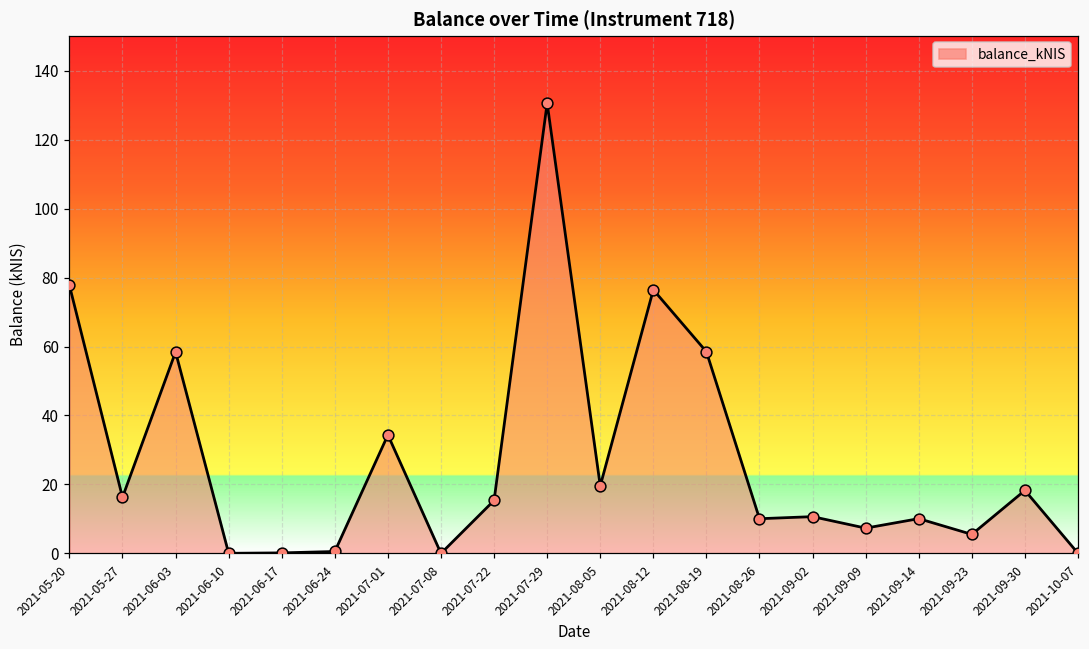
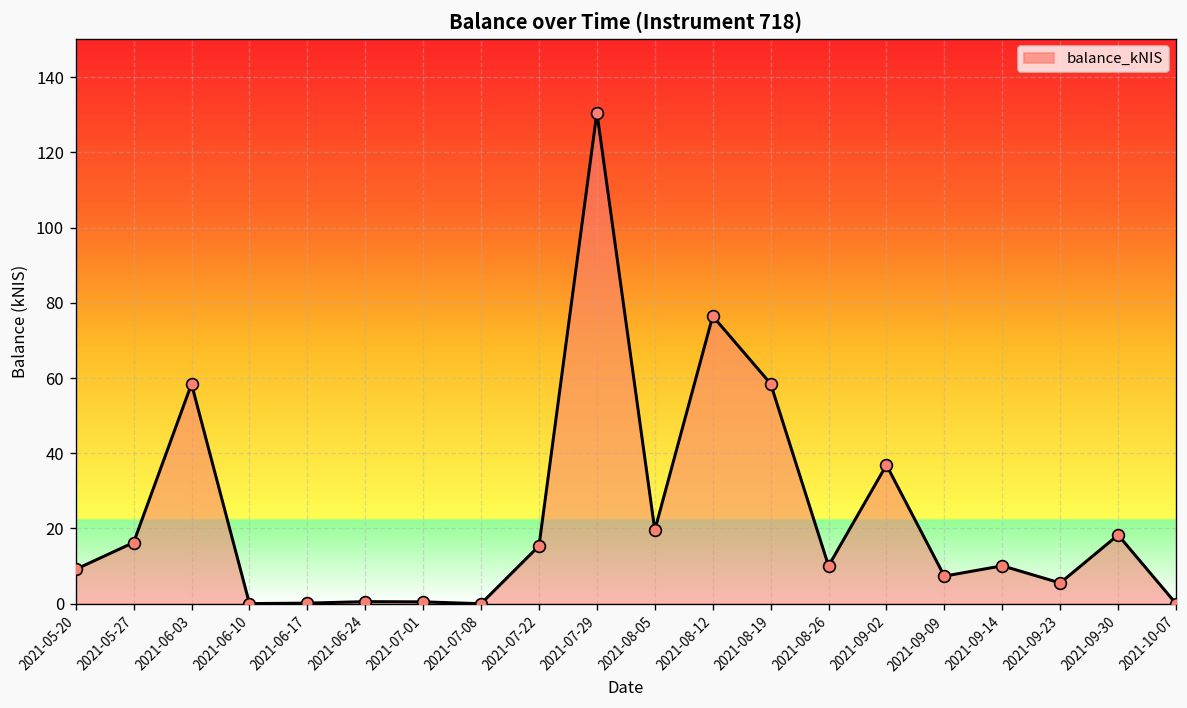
2021-05-20: 78 -> 9
2021-07-01: 34 -> 0
2021-09-02: 11 -> 37
